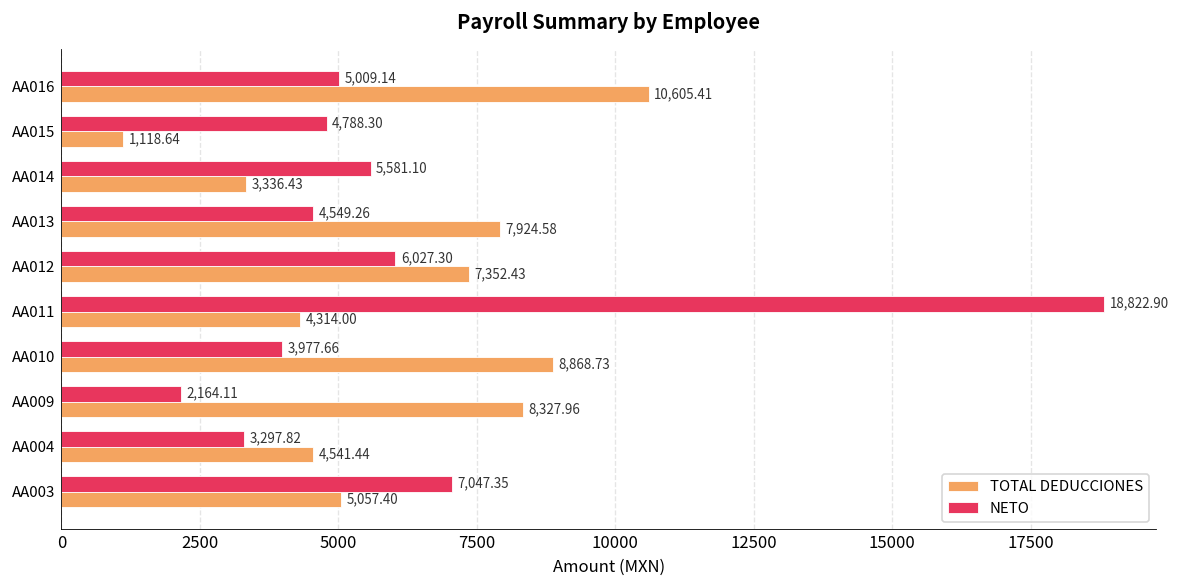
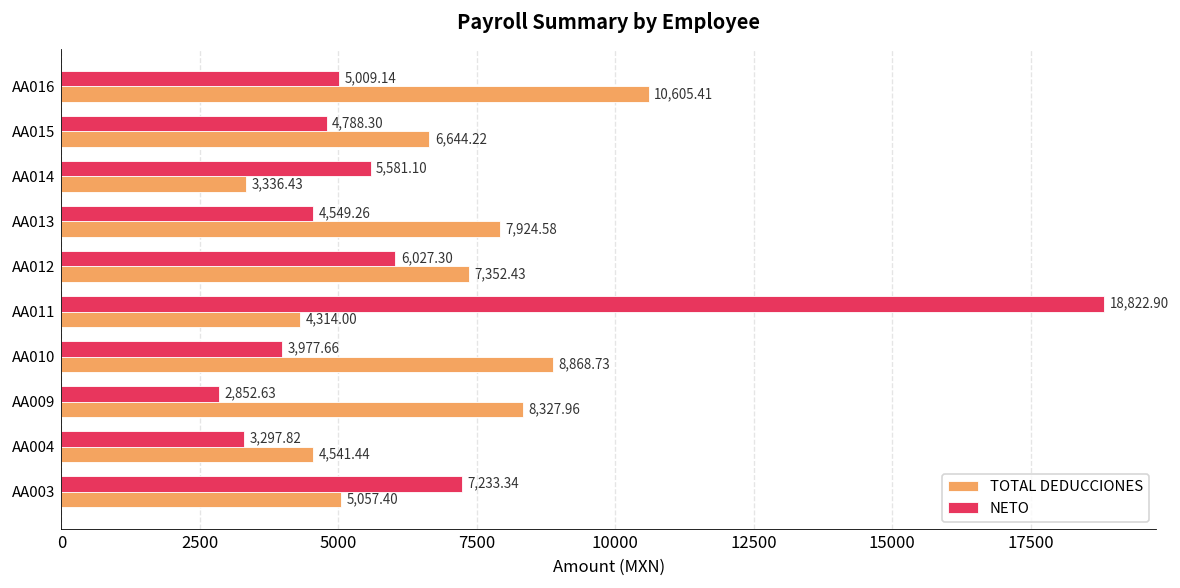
TOTAL DEDUCCIONES, AA015: 1,118.64 -> 6,644.22
NETO, AA009: 2,164.11 -> 2,852.63
NETO, AA003: 7,047.35 -> 7,233.34
